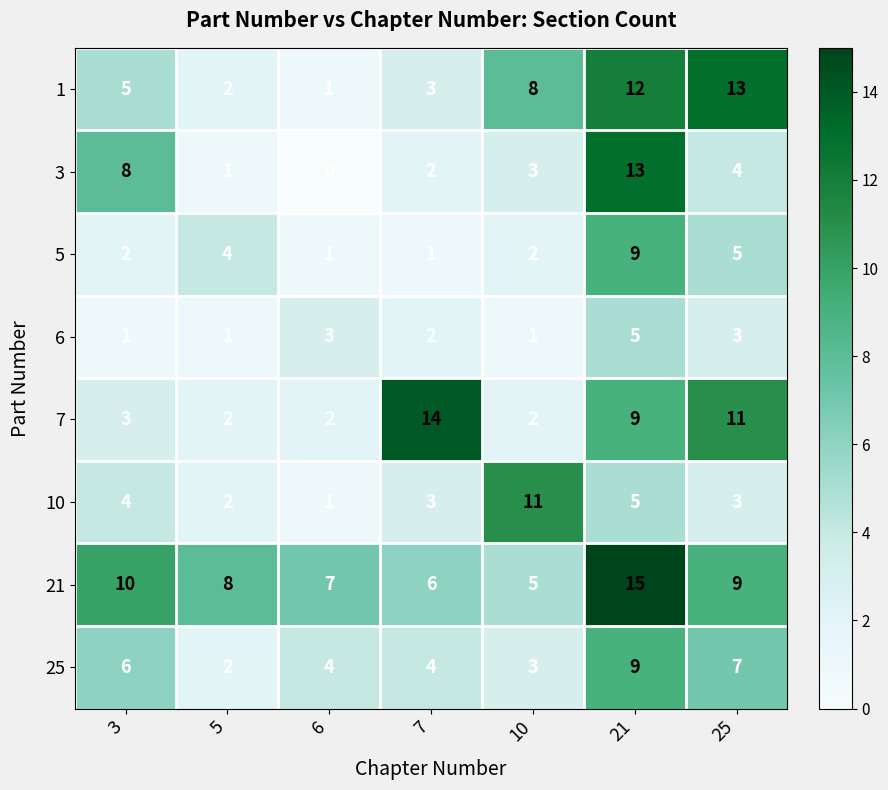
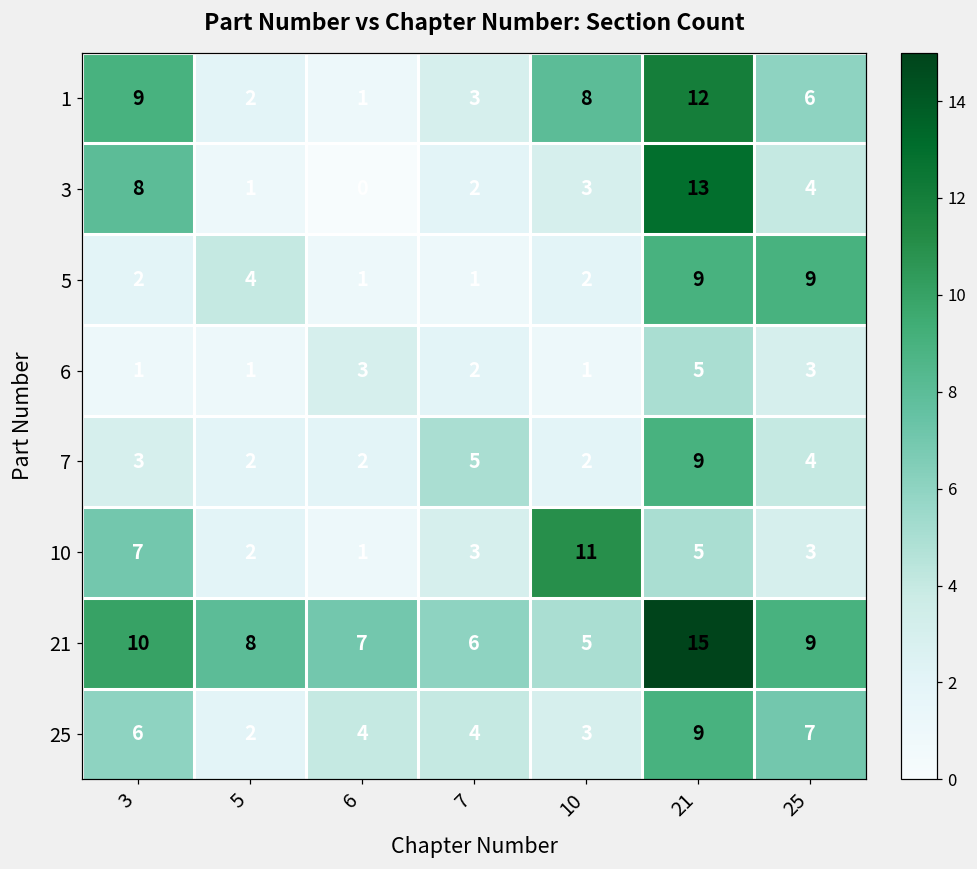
1, 3: 5 -> 9
1, 25: 13 -> 6
5, 25: 5 -> 9
7, 7: 14 -> 5
7, 25: 11 -> 4
10, 3: 4 -> 7
